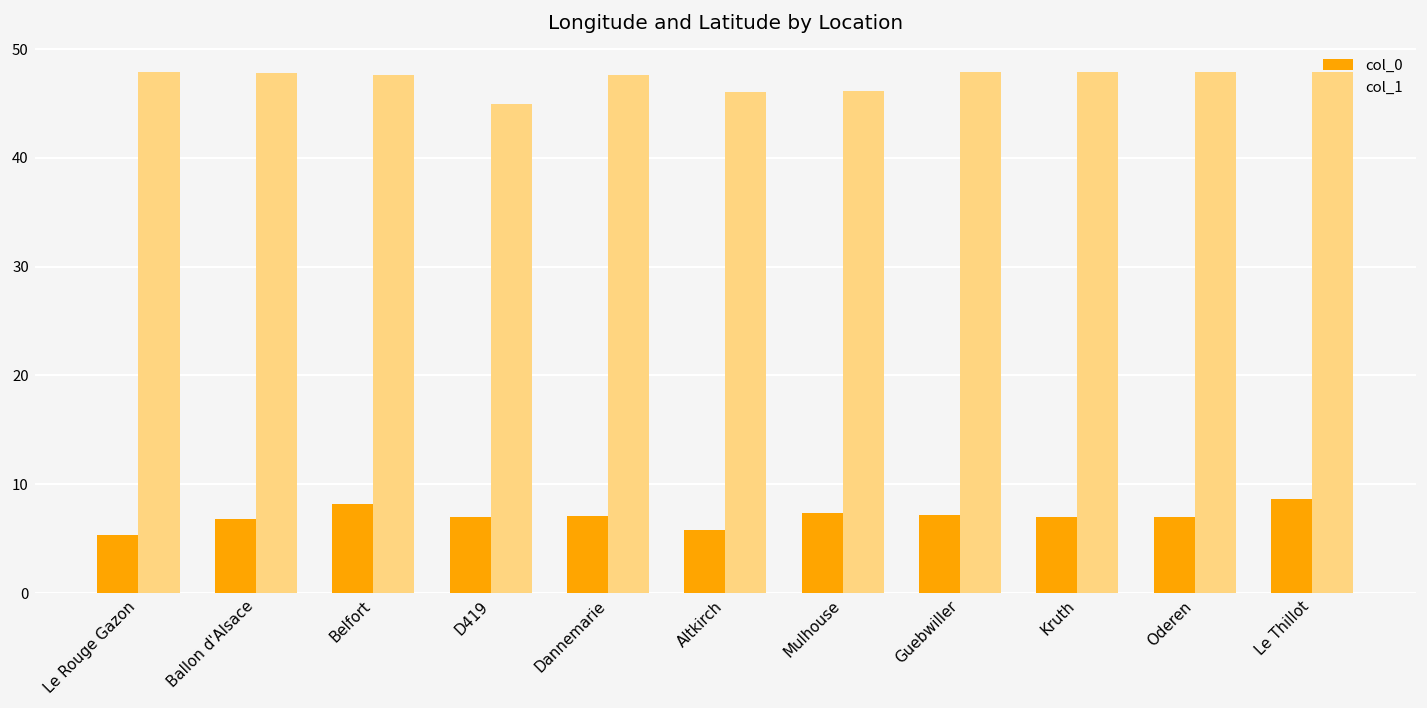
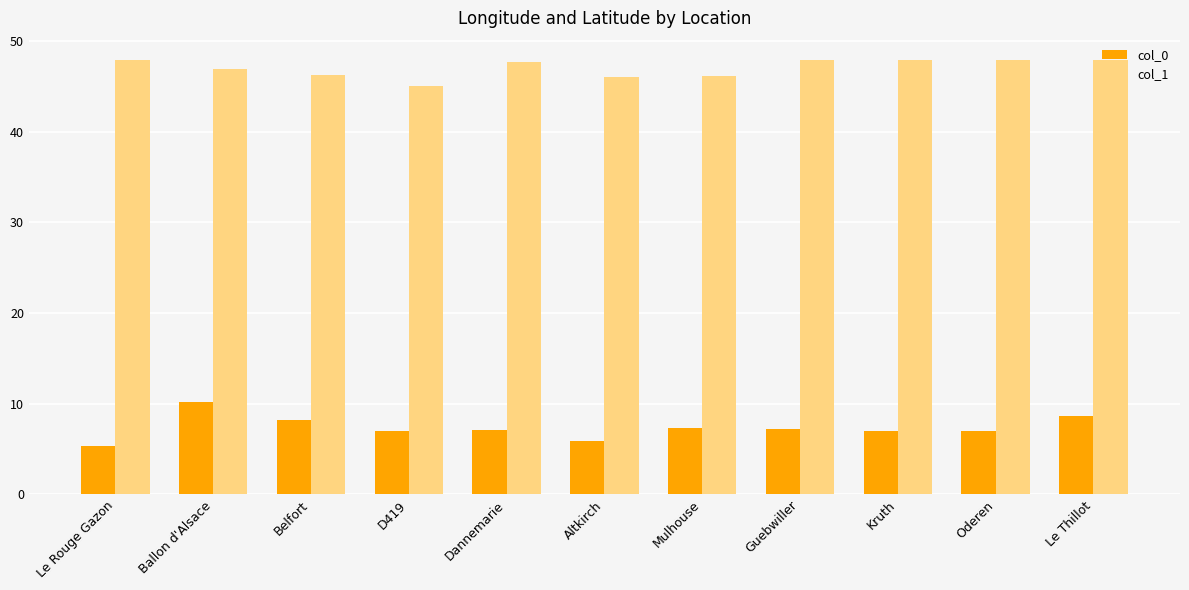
col_0, Ballon d'Alsace: 7 -> 10
col_1, Ballon d'Alsace: 48 -> 47
col_1, Belfort: 48 -> 46
